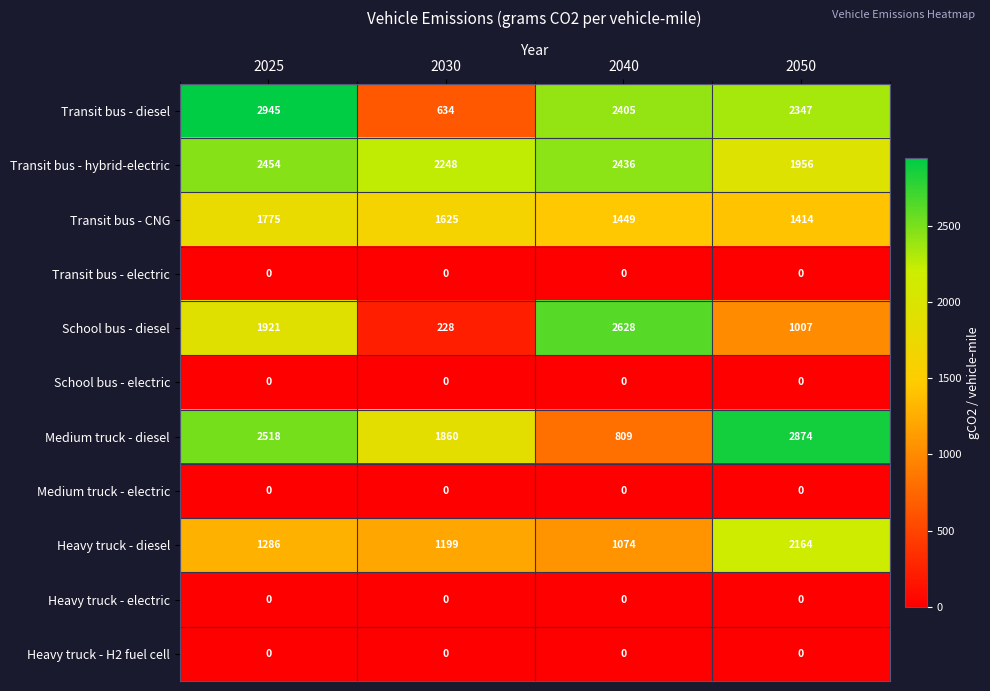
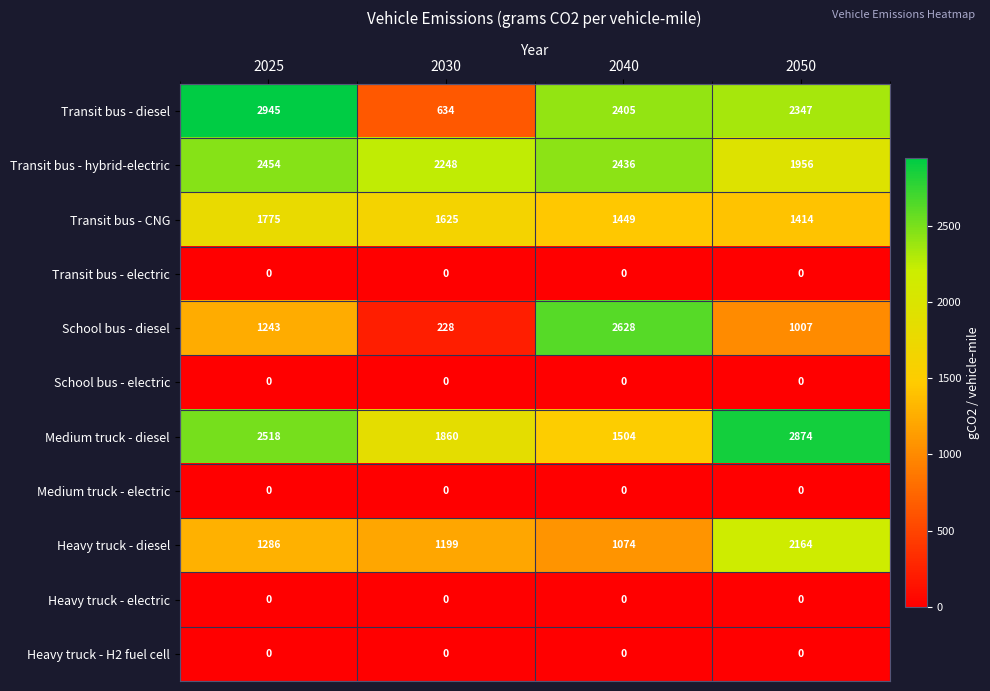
School bus - diesel, 2025: 1921 -> 1243
Medium truck - diesel, 2040: 809 -> 1504
